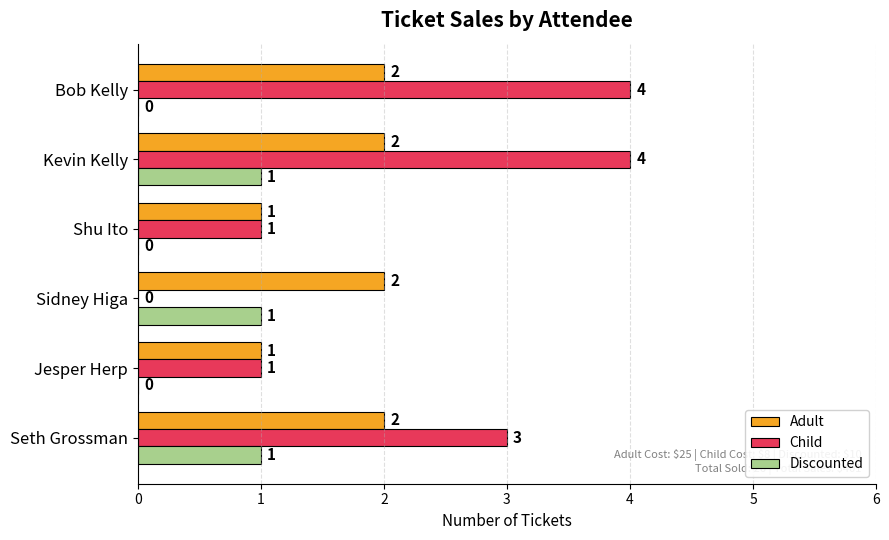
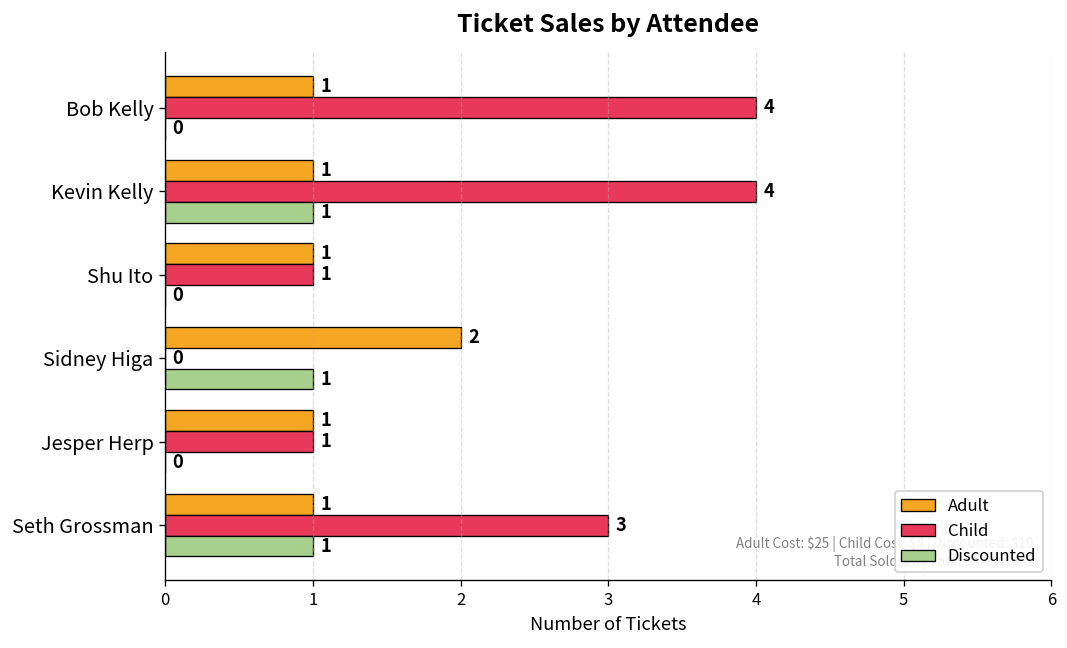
Adult, Bob Kelly: 2 -> 1
Adult, Kevin Kelly: 2 -> 1
Adult, Seth Grossman: 2 -> 1
